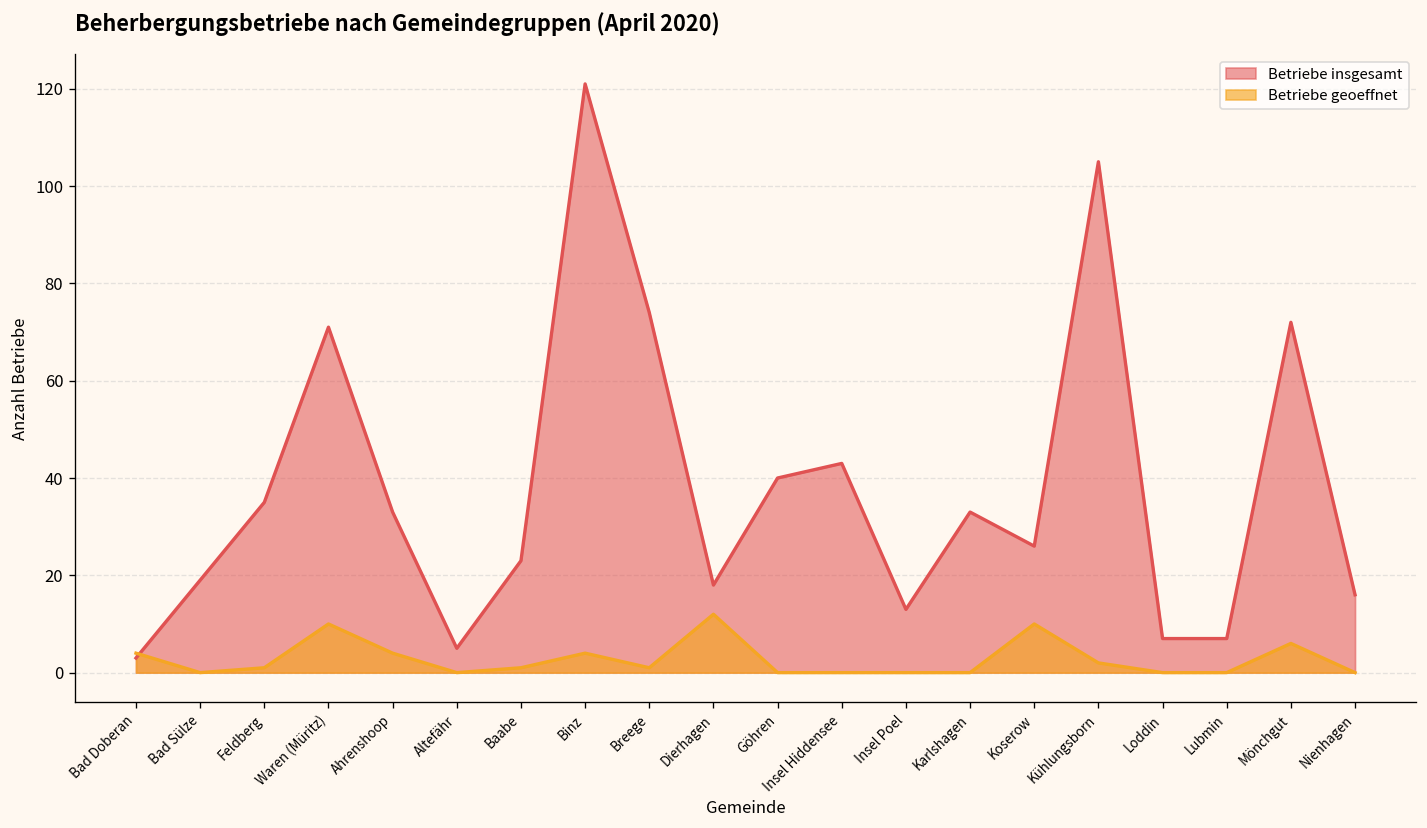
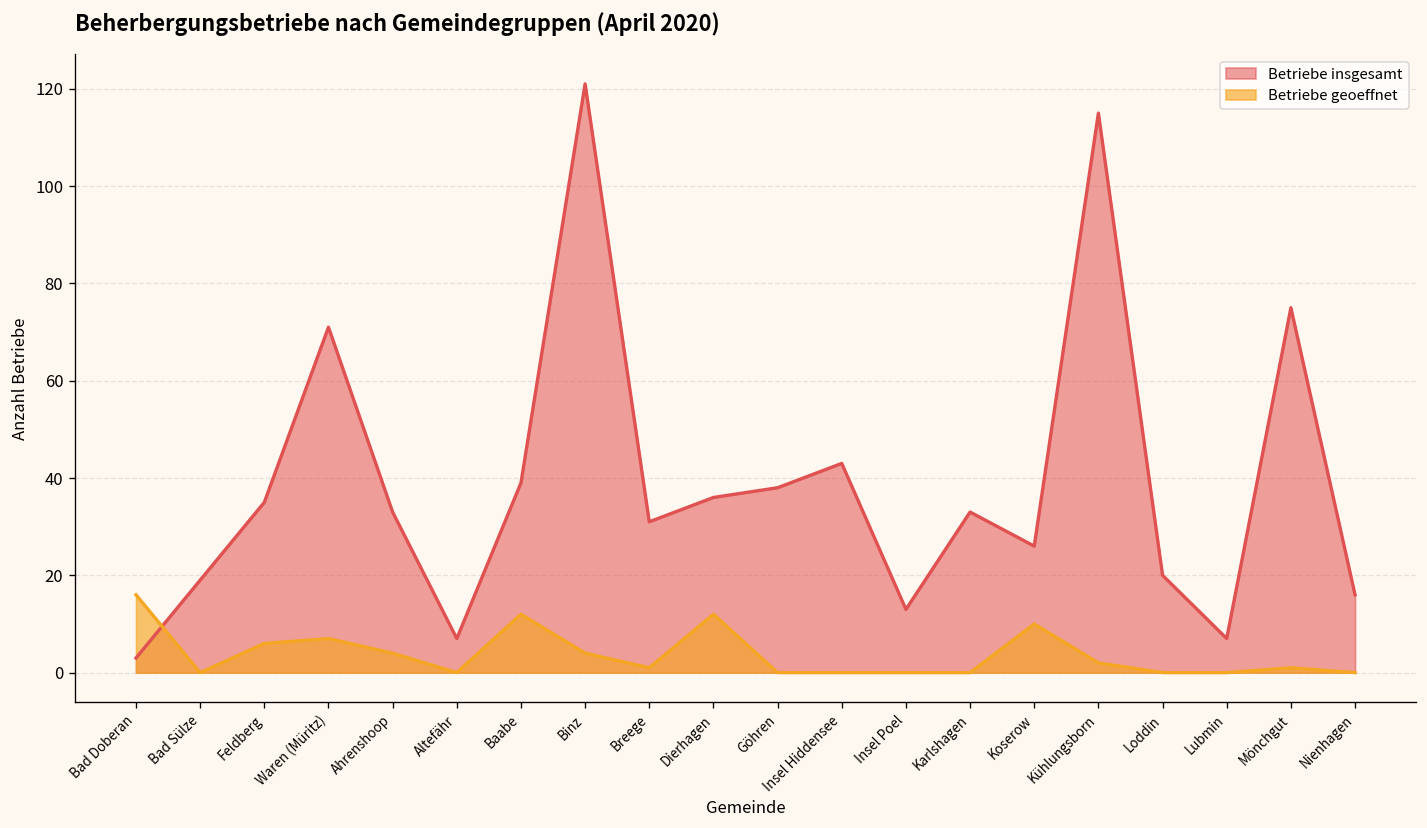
Betriebe geoeffnet, Bad Doberan: 4 -> 16
Betriebe geoeffnet, Feldberg: 1 -> 6
Betriebe geoeffnet, Waren (Müritz): 10 -> 7
Betriebe insgesamt, Altefähr: 5 -> 7
Betriebe insgesamt, Baabe: 23 -> 39
Betriebe geoeffnet, Baabe: 1 -> 12
Betriebe insgesamt, Breege: 74 -> 31
Betriebe insgesamt, Dierhagen: 18 -> 36
Betriebe insgesamt, Göhren: 40 -> 38
Betriebe insgesamt, Kühlungsborn: 105 -> 115
Betriebe insgesamt, Loddin: 7 -> 20
Betriebe insgesamt, Mönchgut: 72 -> 75
Betriebe geoeffnet, Mönchgut: 6 -> 1
